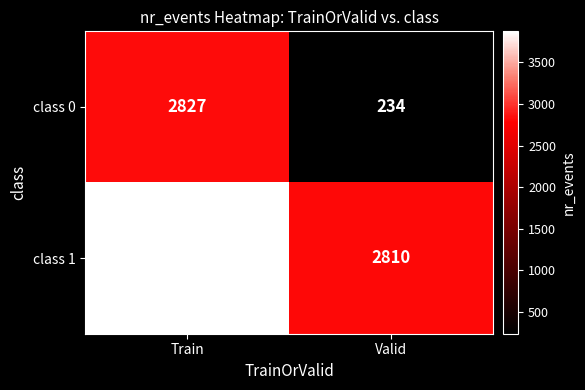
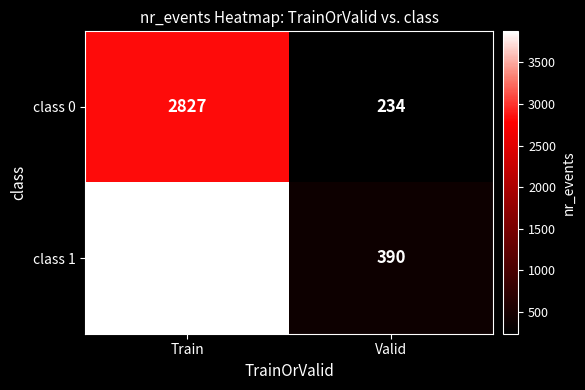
class 1, Valid: 2810 -> 390
